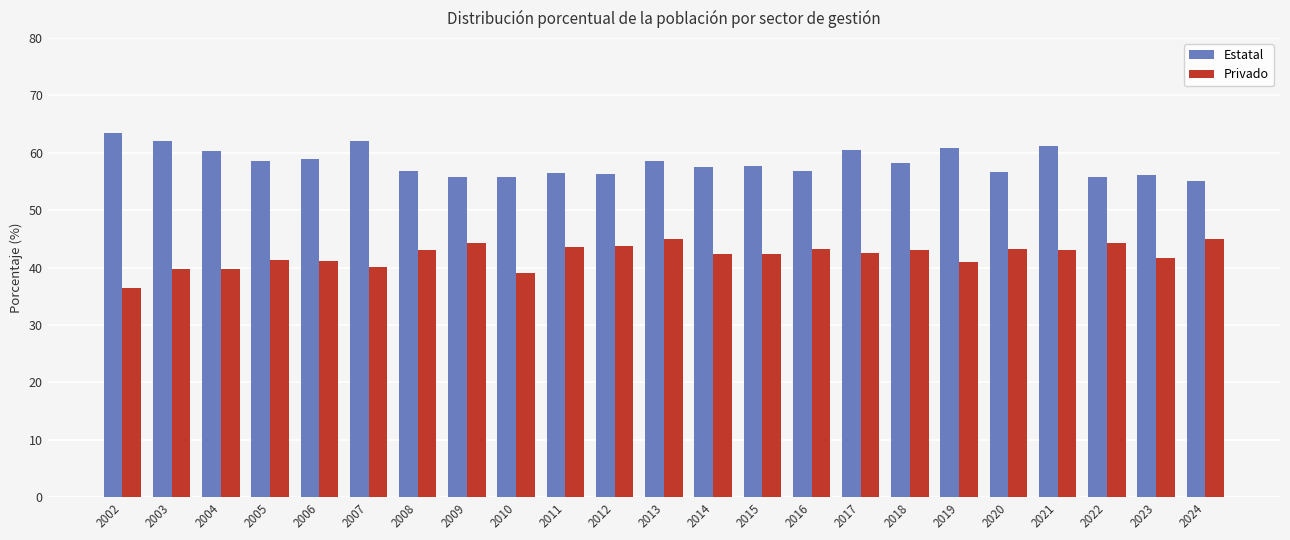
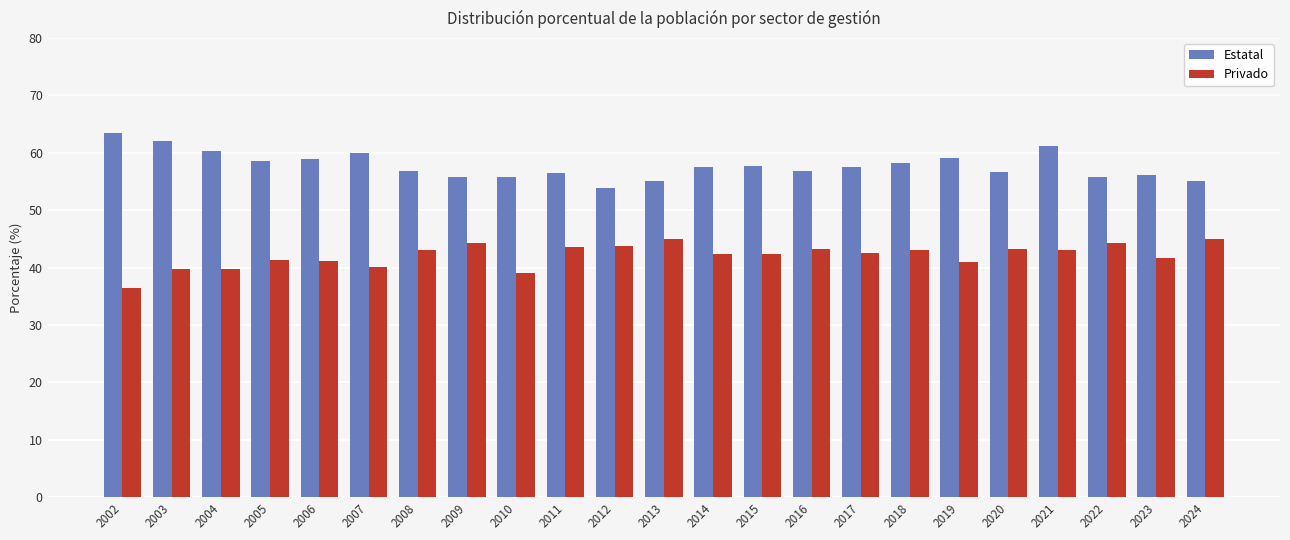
Estatal, 2007: 62 -> 60
Estatal, 2012: 56 -> 54
Estatal, 2013: 59 -> 55
Estatal, 2017: 61 -> 58
Estatal, 2019: 61 -> 59
